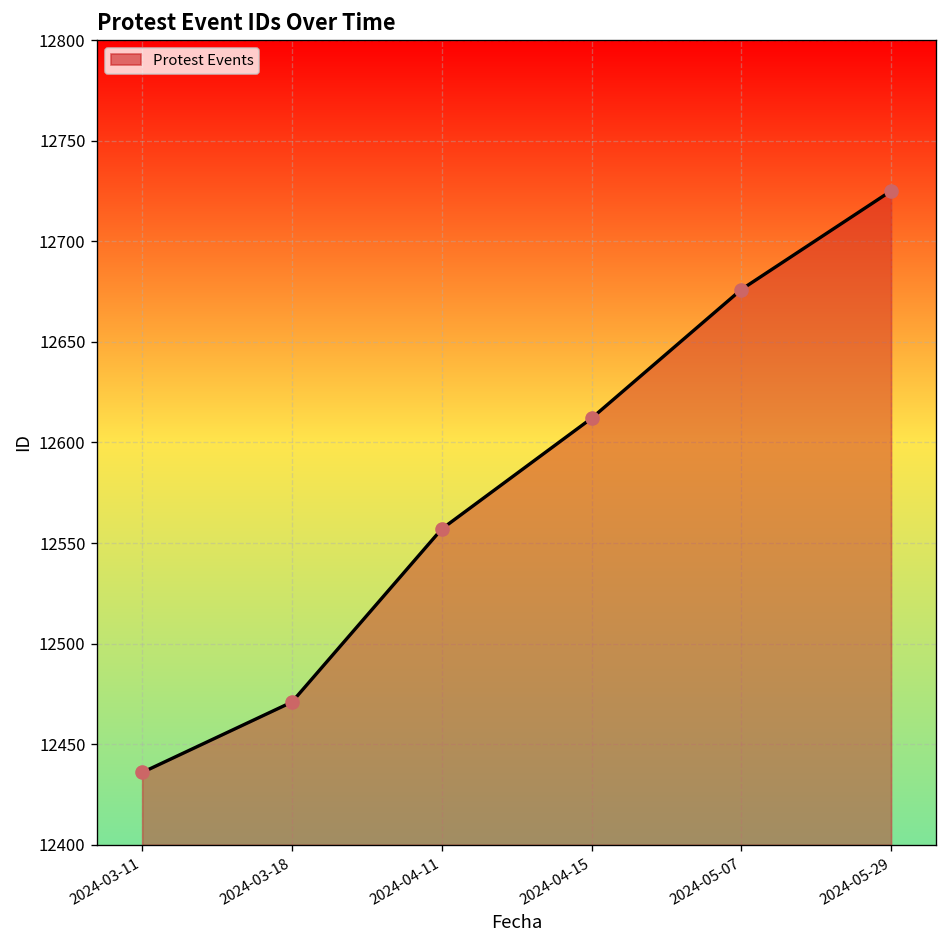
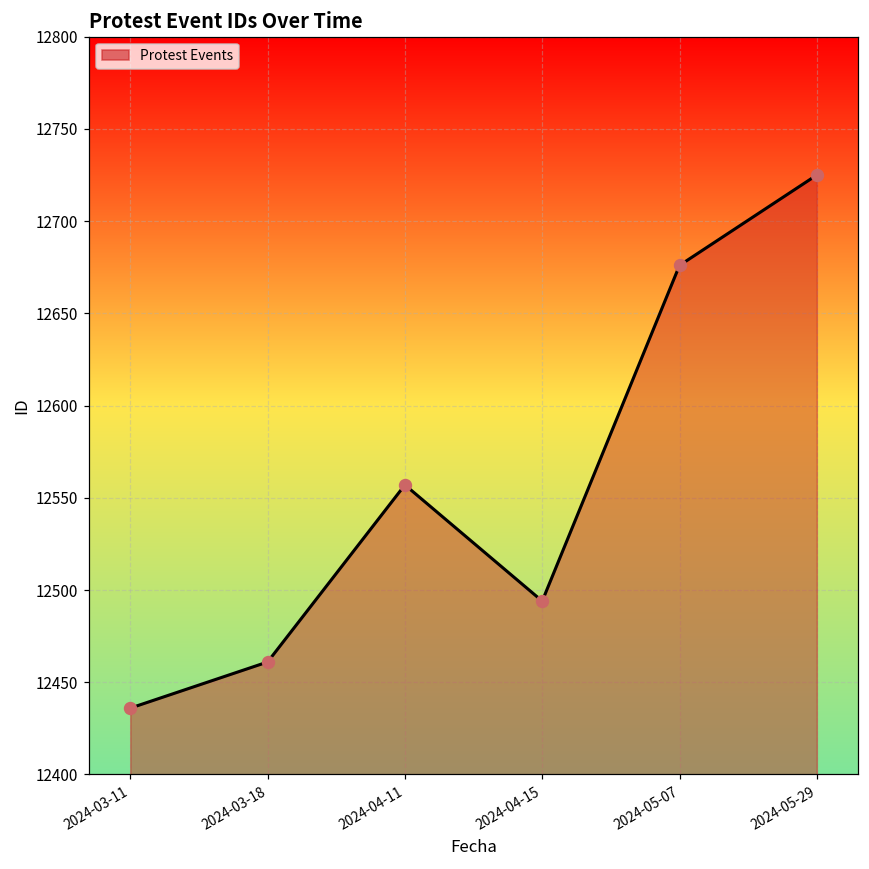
2024-03-18: 12471 -> 12461
2024-04-15: 12612 -> 12494
